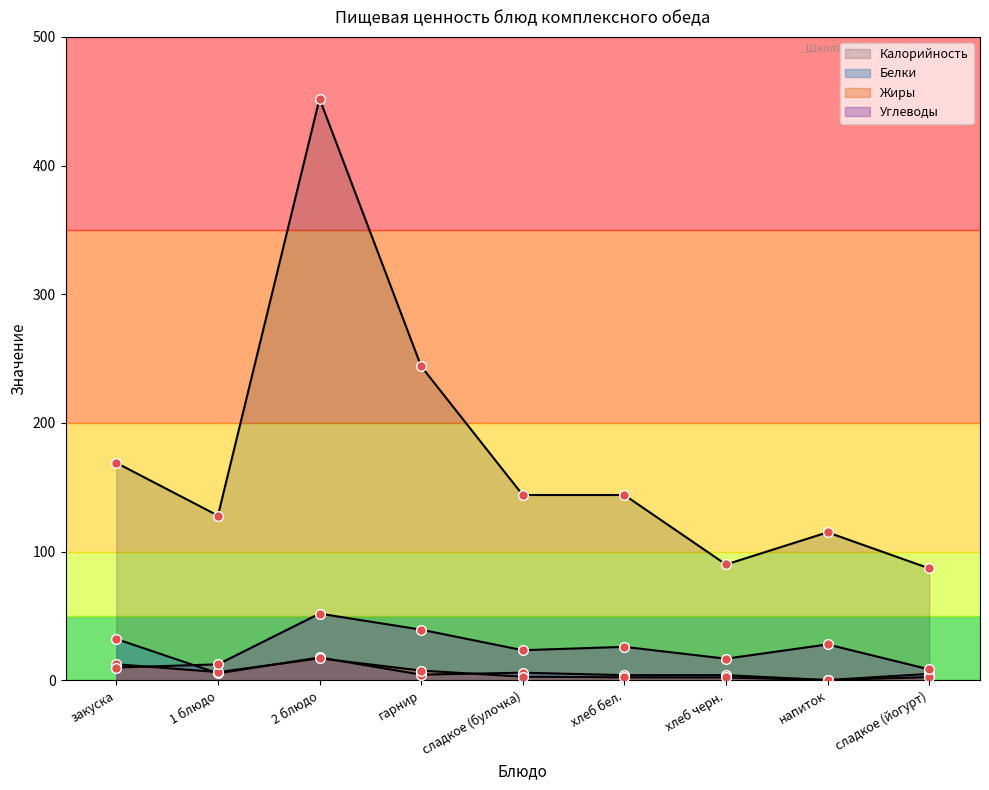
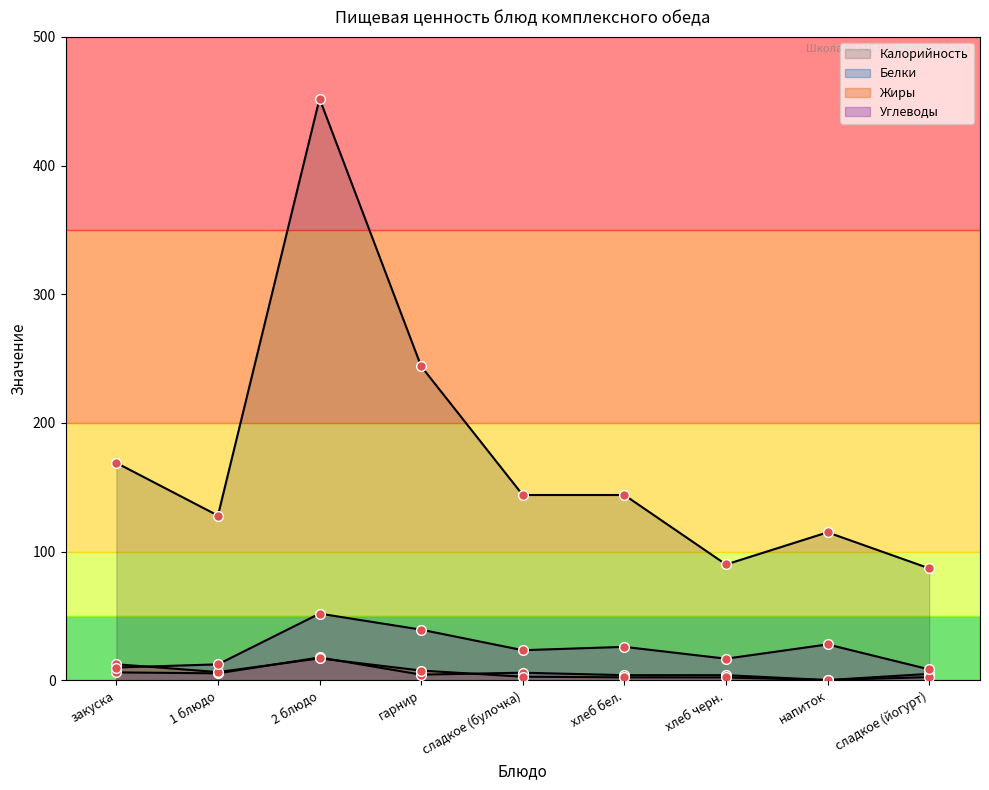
Белки, закуска: 32 -> 6
